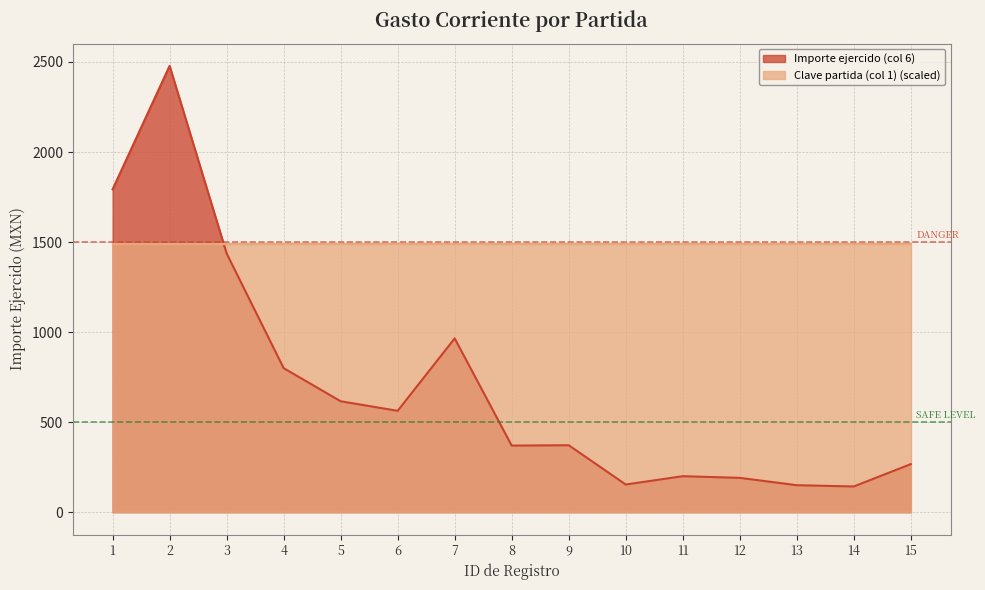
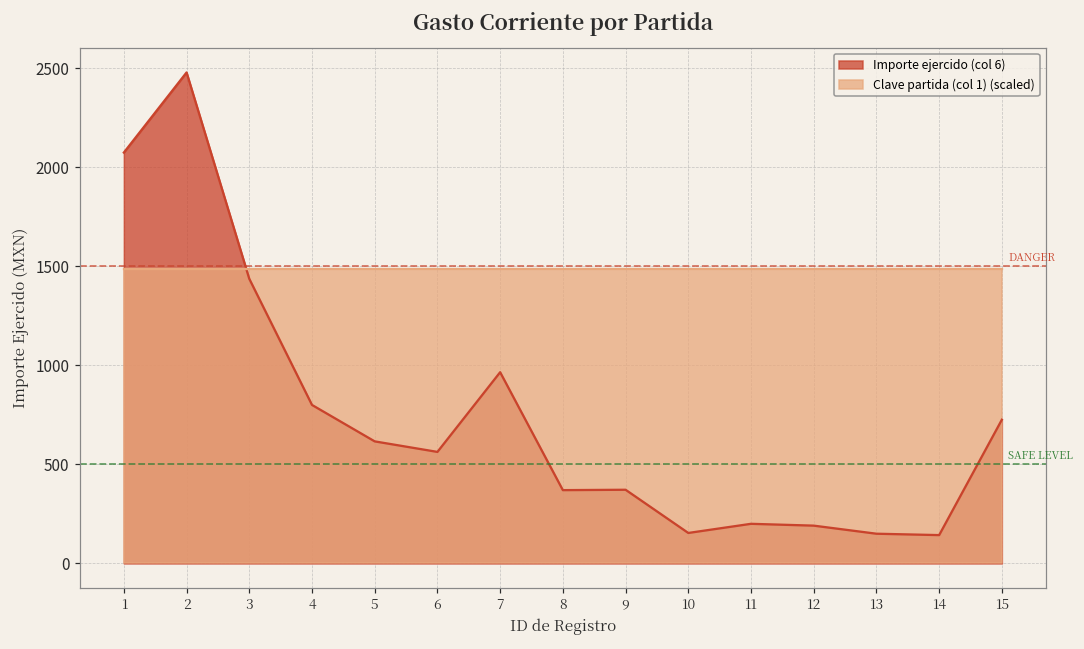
Importe ejercido (col 6), 1: 1790 -> 2070
Importe ejercido (col 6), 15: 270 -> 730
